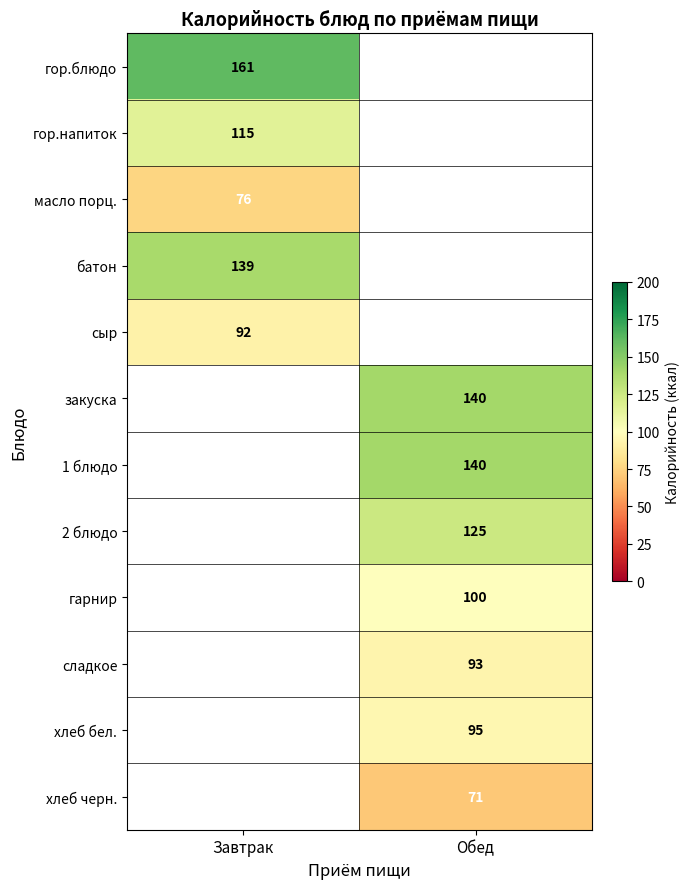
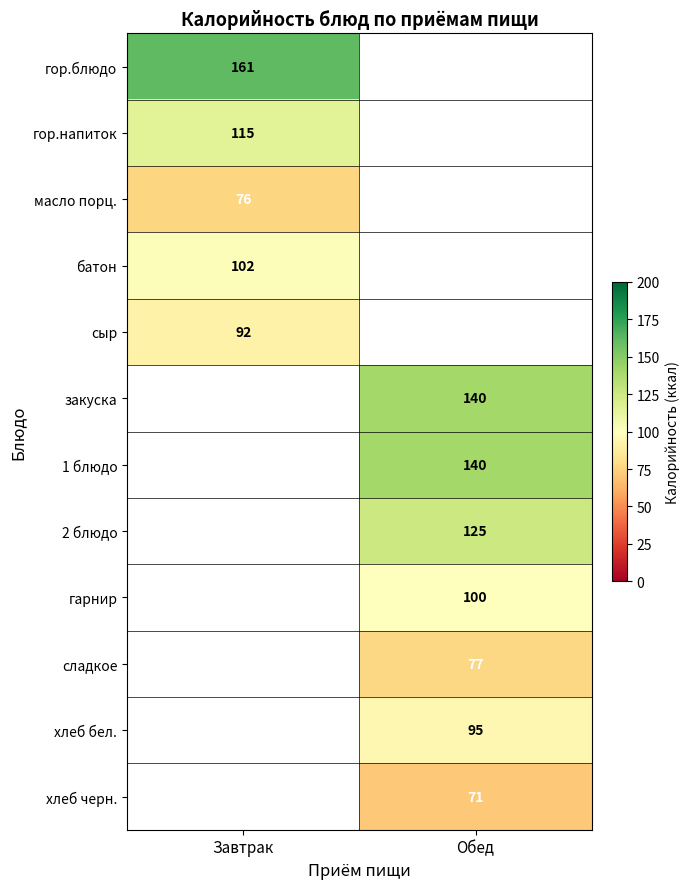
батон, Завтрак: 139 -> 102
сладкое, Обед: 93 -> 77
